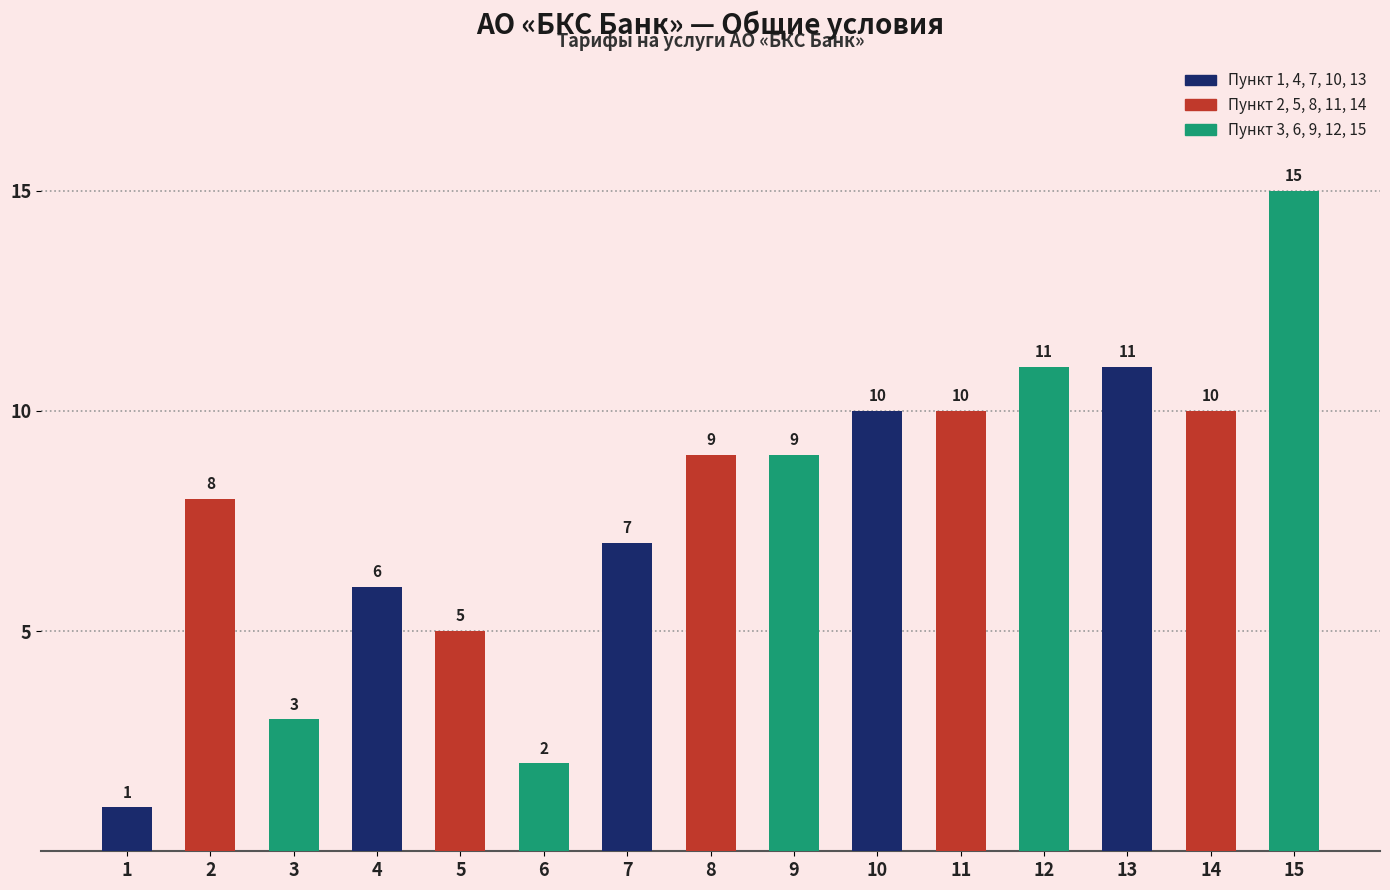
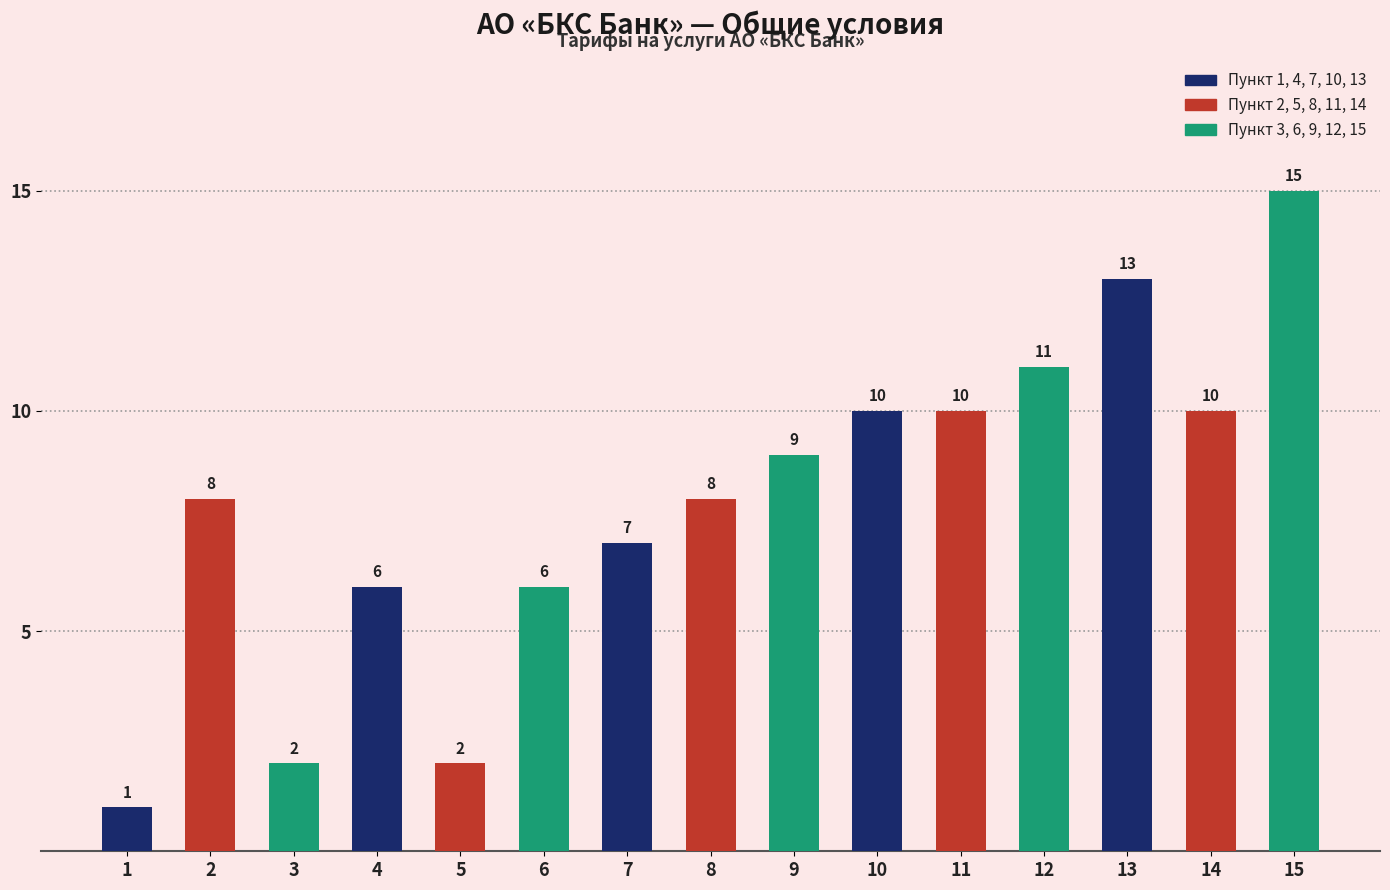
3: 3 -> 2
5: 5 -> 2
6: 2 -> 6
8: 9 -> 8
13: 11 -> 13
